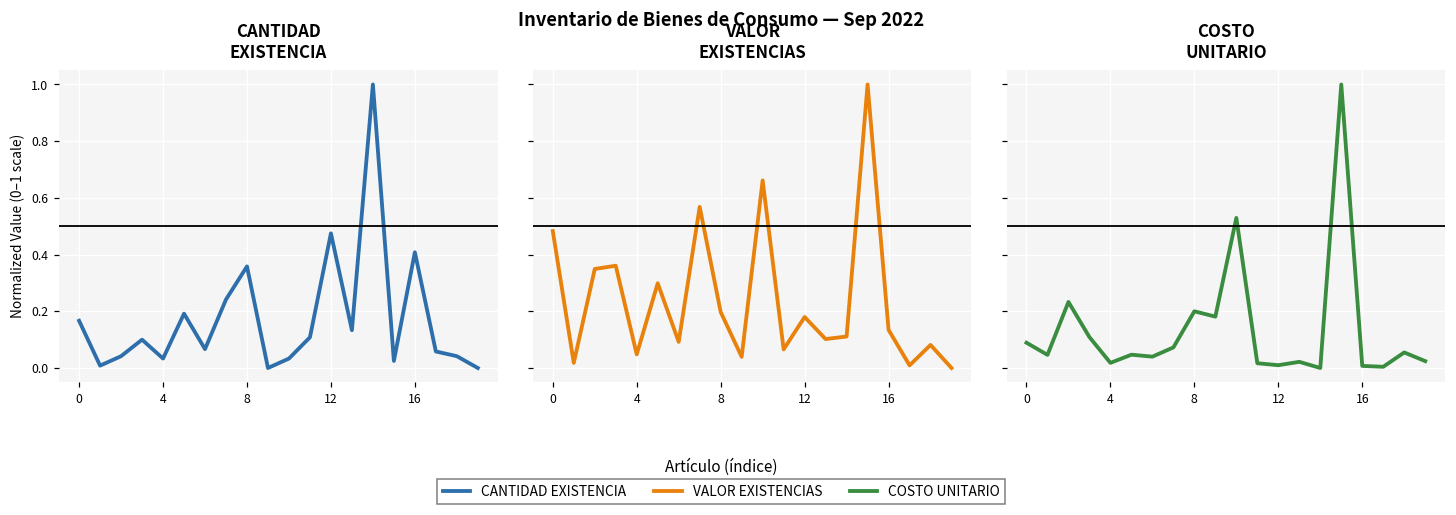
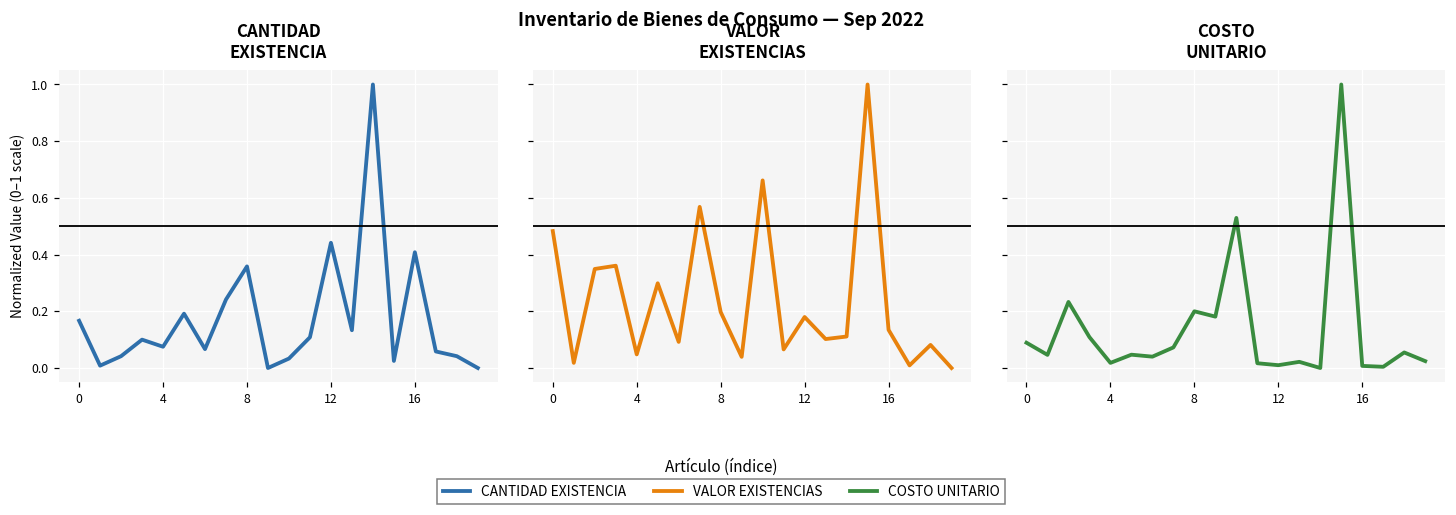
CANTIDAD EXISTENCIA, 4: 0.03 -> 0.08
CANTIDAD EXISTENCIA, 12: 0.48 -> 0.44
